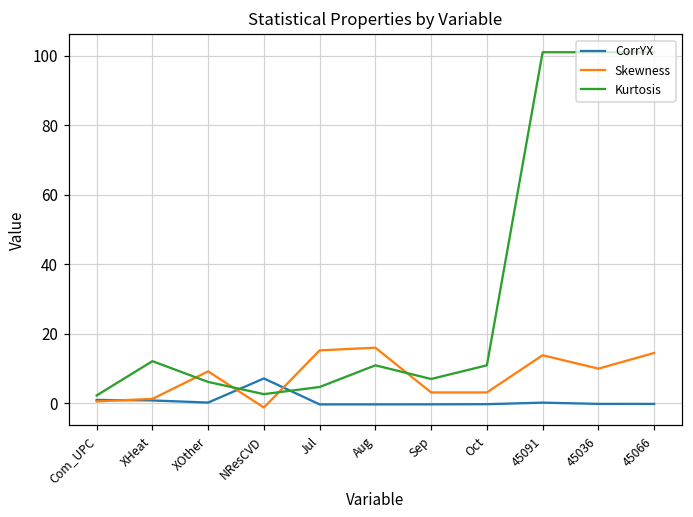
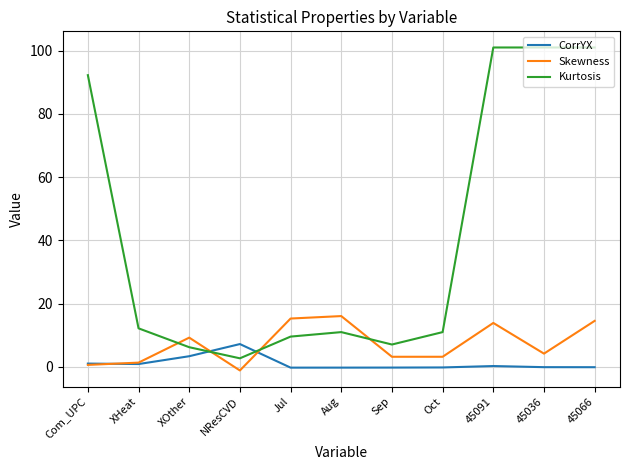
Kurtosis, Com_UPC: 2 -> 92
CorrYX, XOther: 0 -> 3
Kurtosis, Jul: 5 -> 10
Skewness, 45036: 10 -> 4
